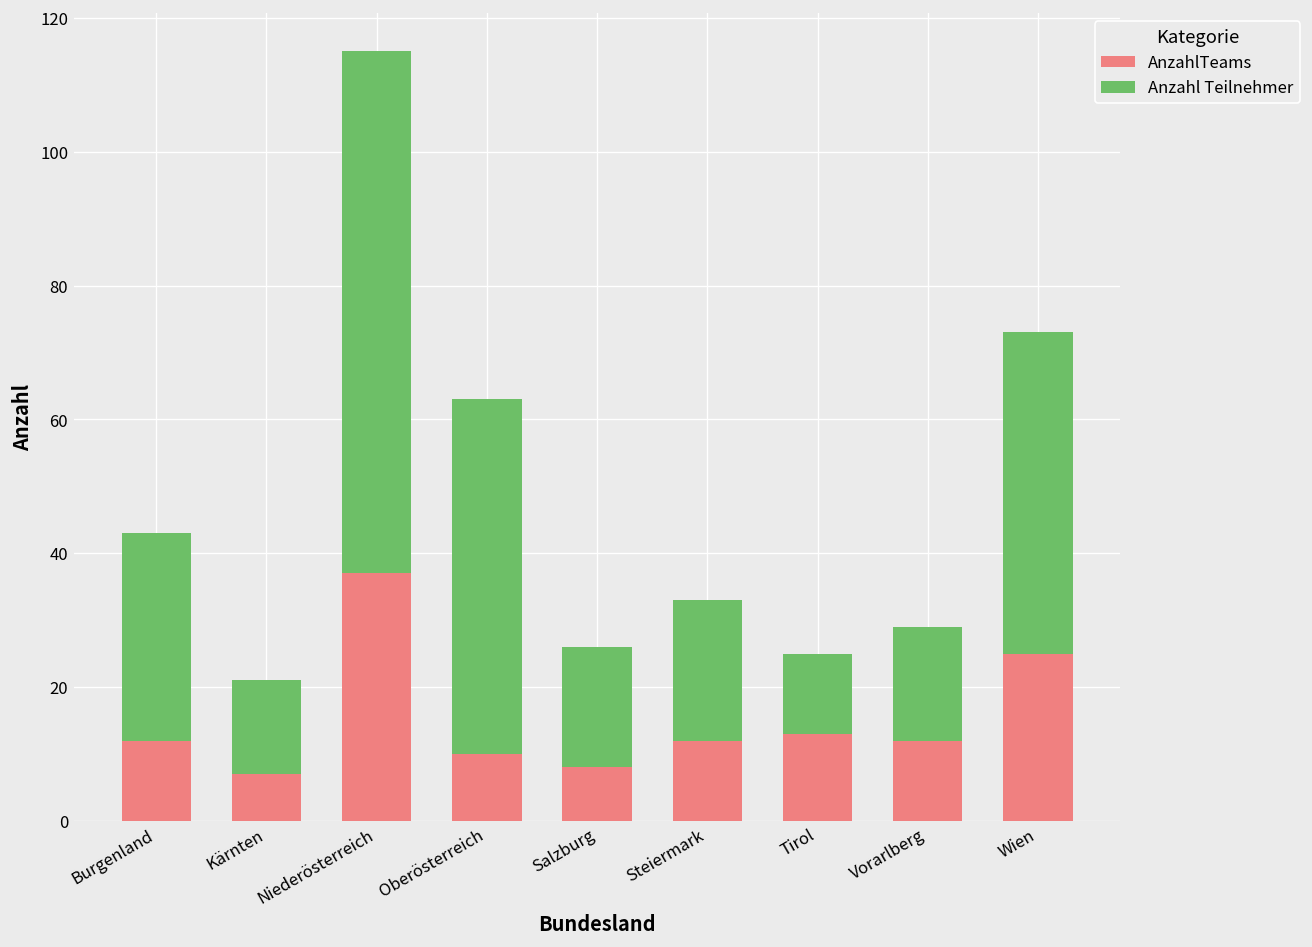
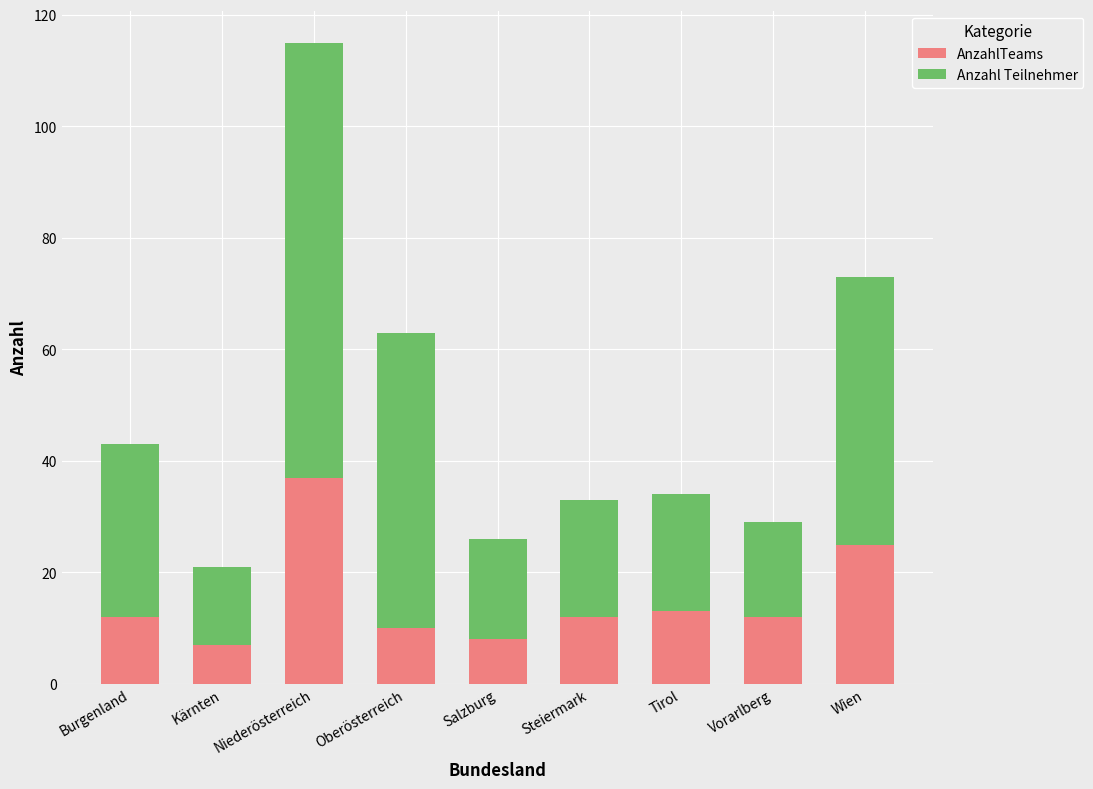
Anzahl Teilnehmer, Tirol: 12 -> 21
